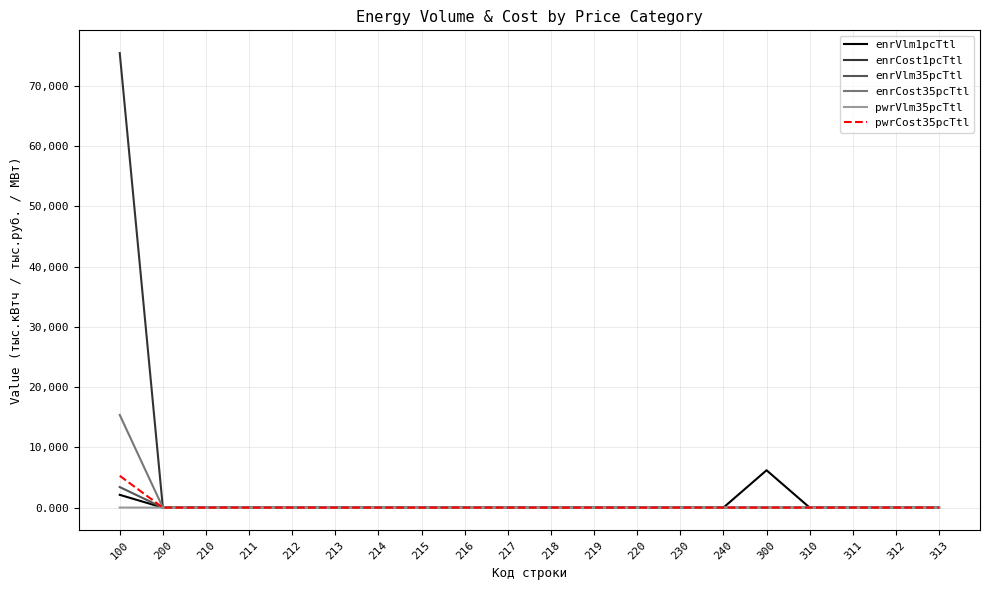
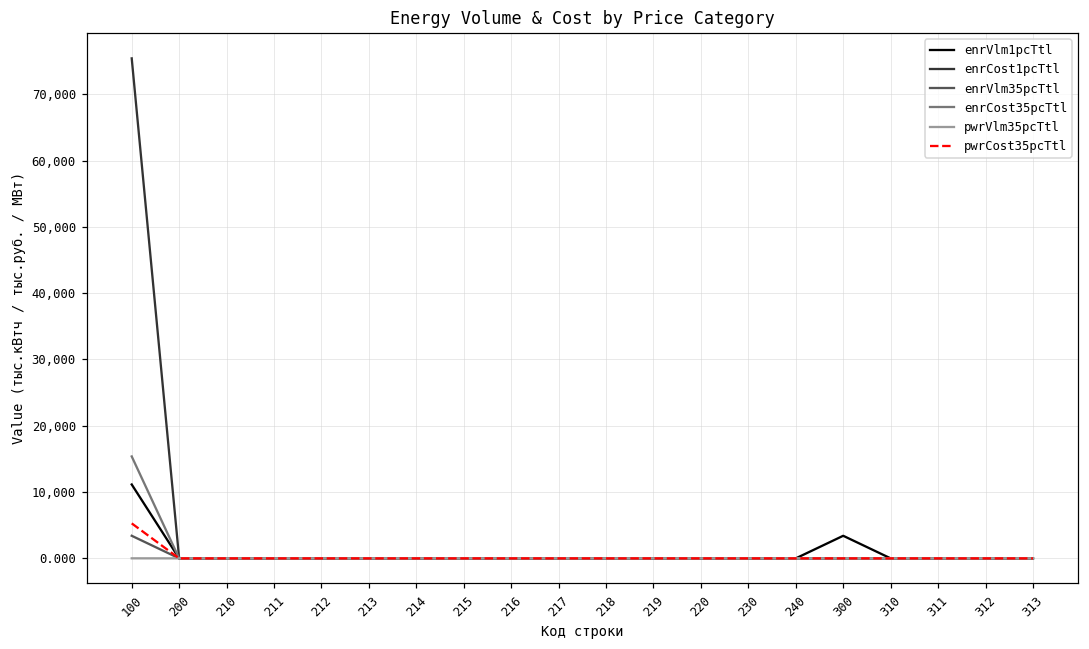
enrVlm1pcTtl, 100: 2,000 -> 11,000
enrVlm1pcTtl, 300: 6,000 -> 3,000
